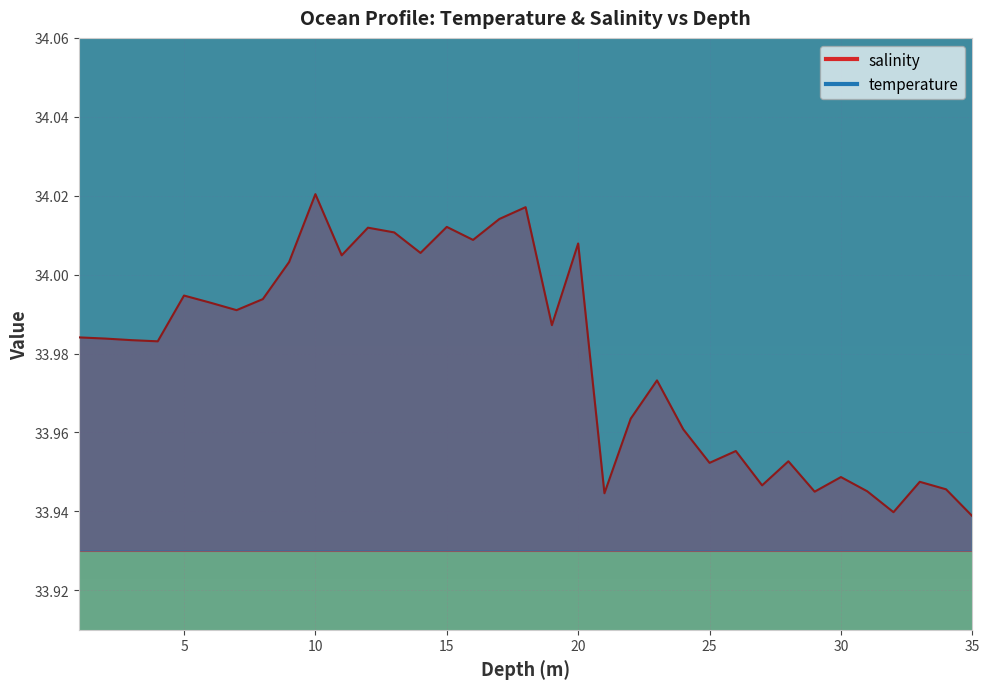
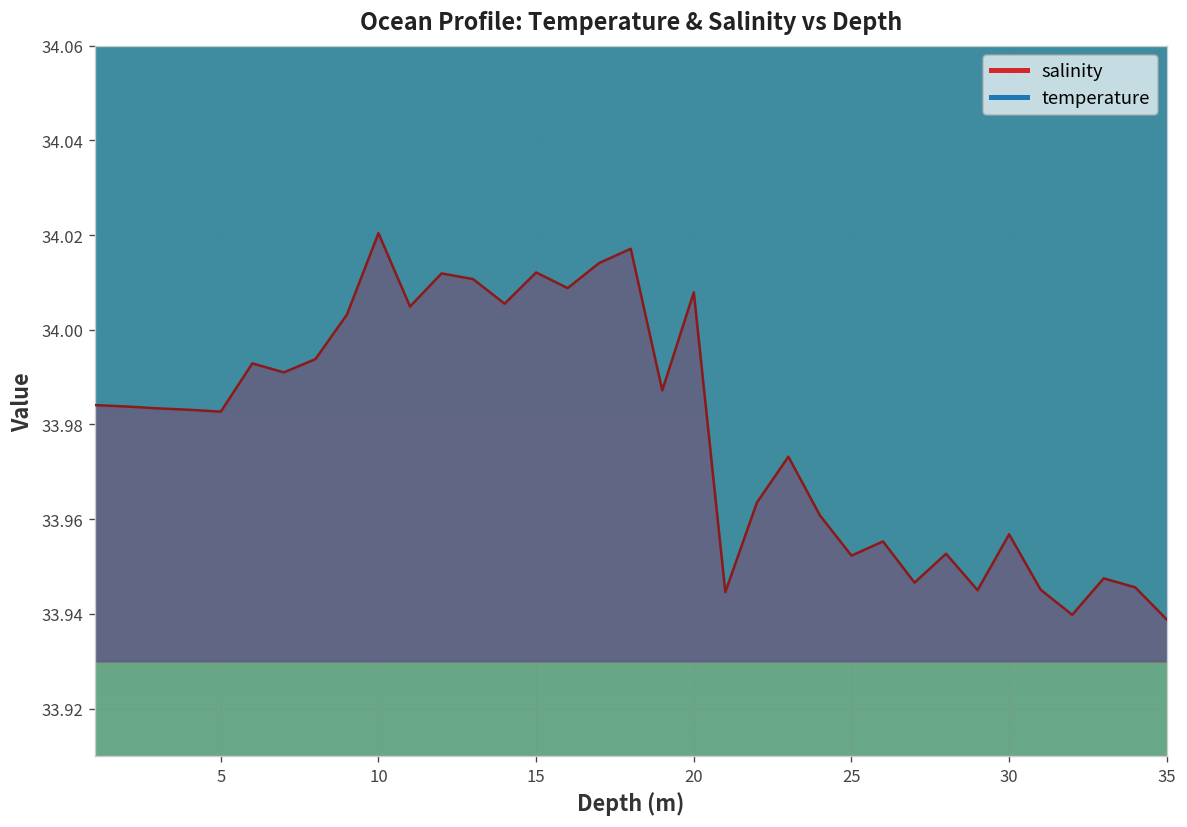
salinity, 5: 33.995 -> 33.983
salinity, 30: 33.949 -> 33.957
